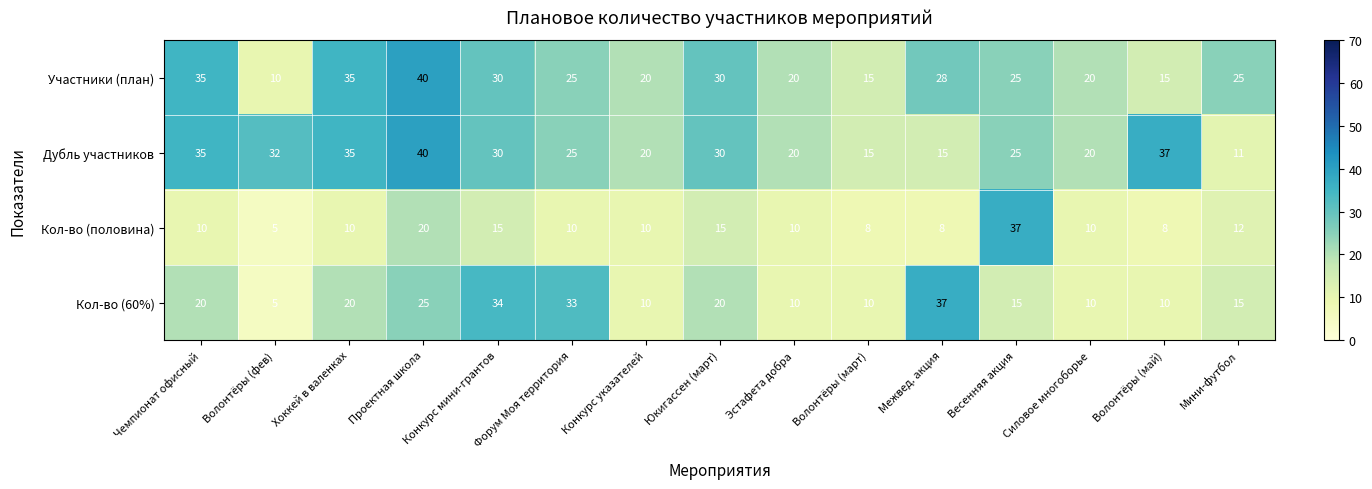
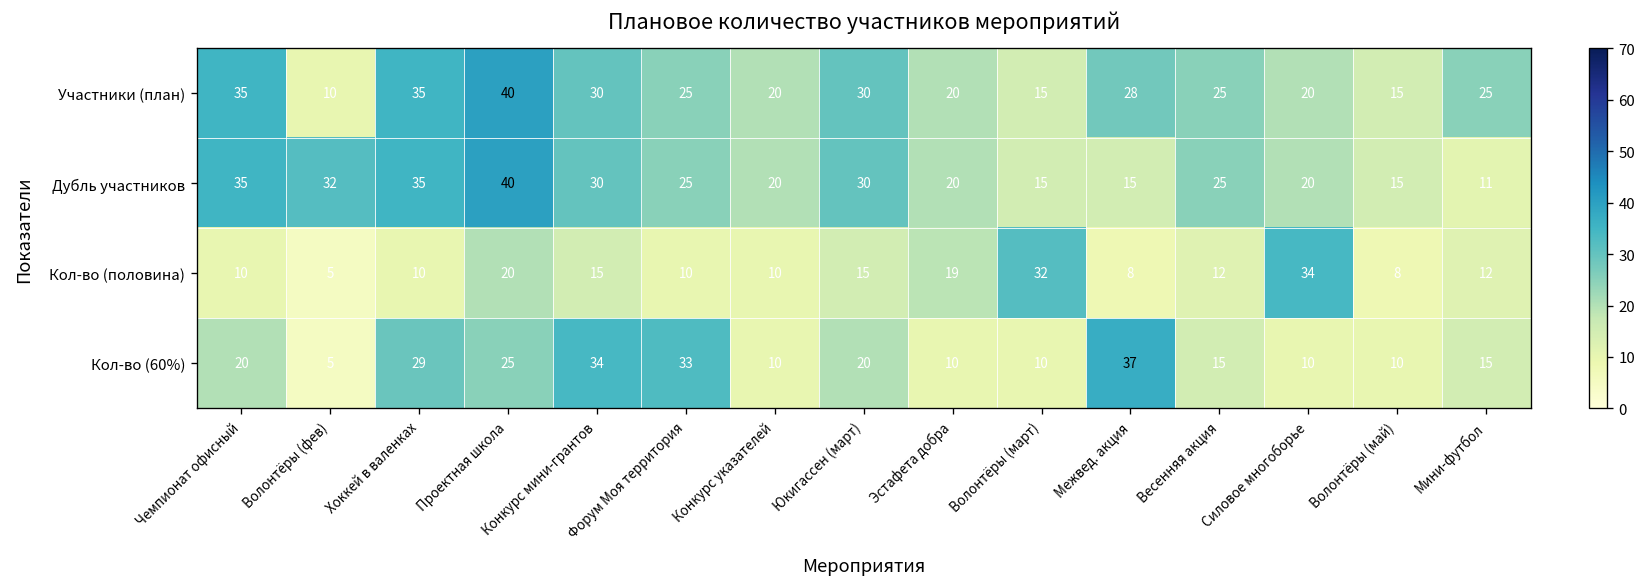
Дубль участников, Волонтёры (май): 37 -> 15
Кол-во (половина), Эстафета добра: 10 -> 19
Кол-во (половина), Волонтёры (март): 8 -> 32
Кол-во (половина), Весенняя акция: 37 -> 12
Кол-во (половина), Силовое многоборье: 10 -> 34
Кол-во (60%), Хоккей в валенках: 20 -> 29
